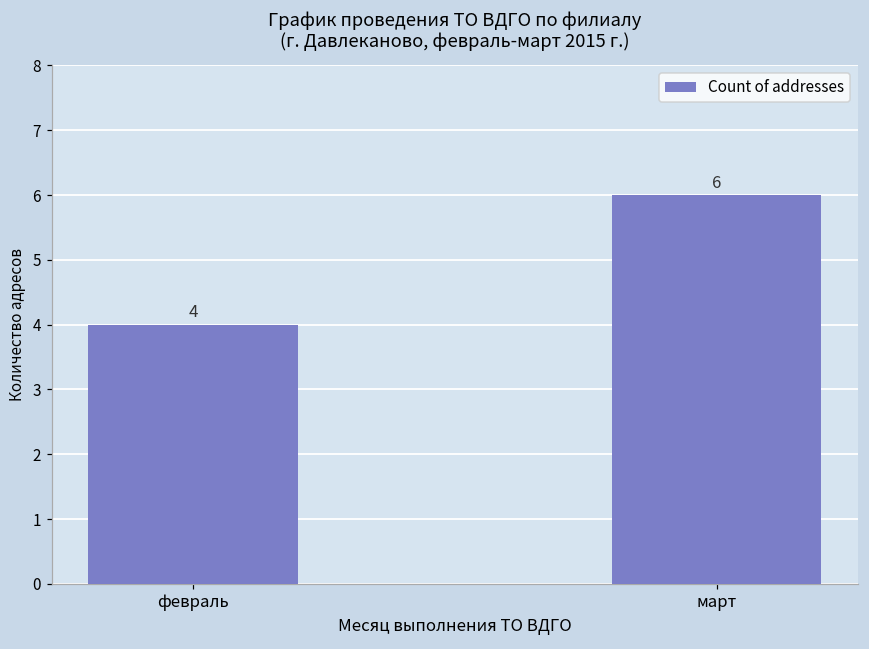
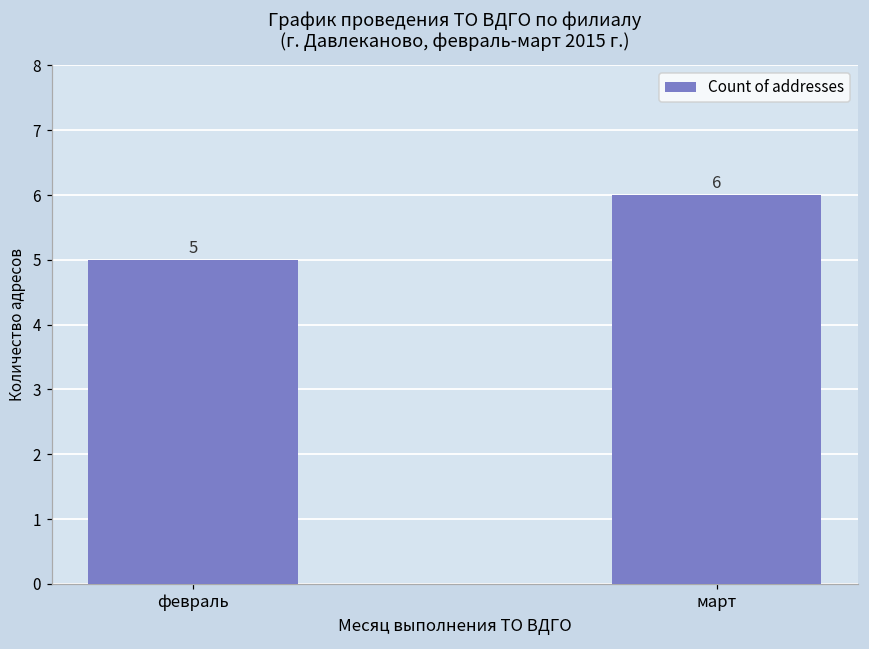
февраль: 4 -> 5
